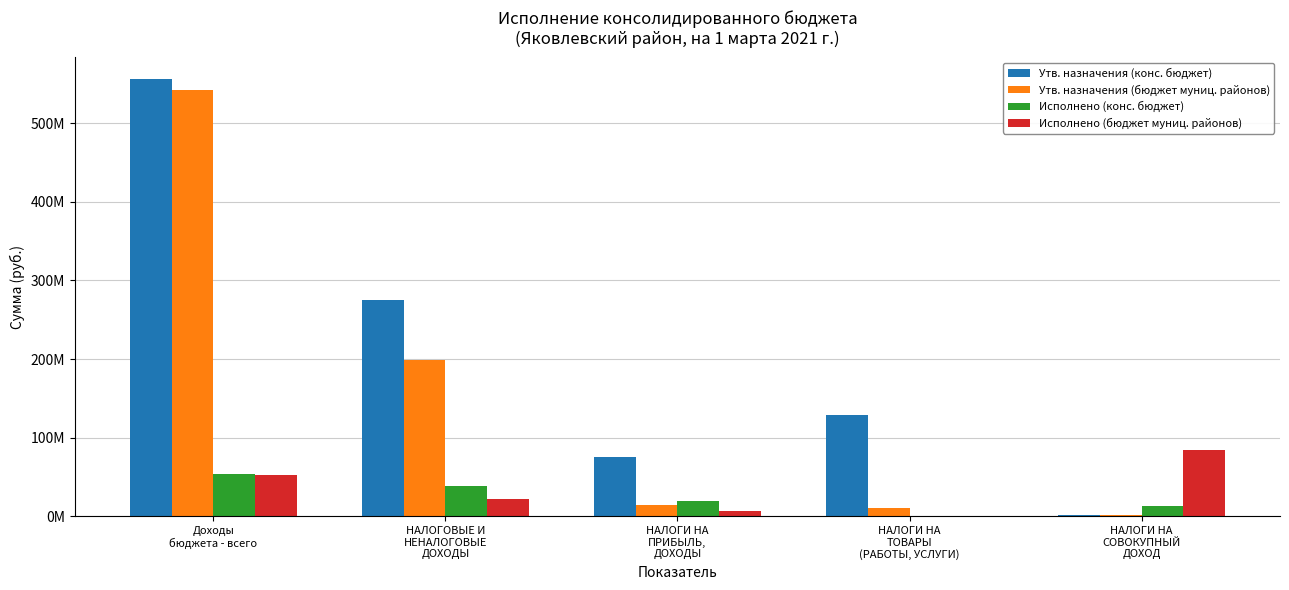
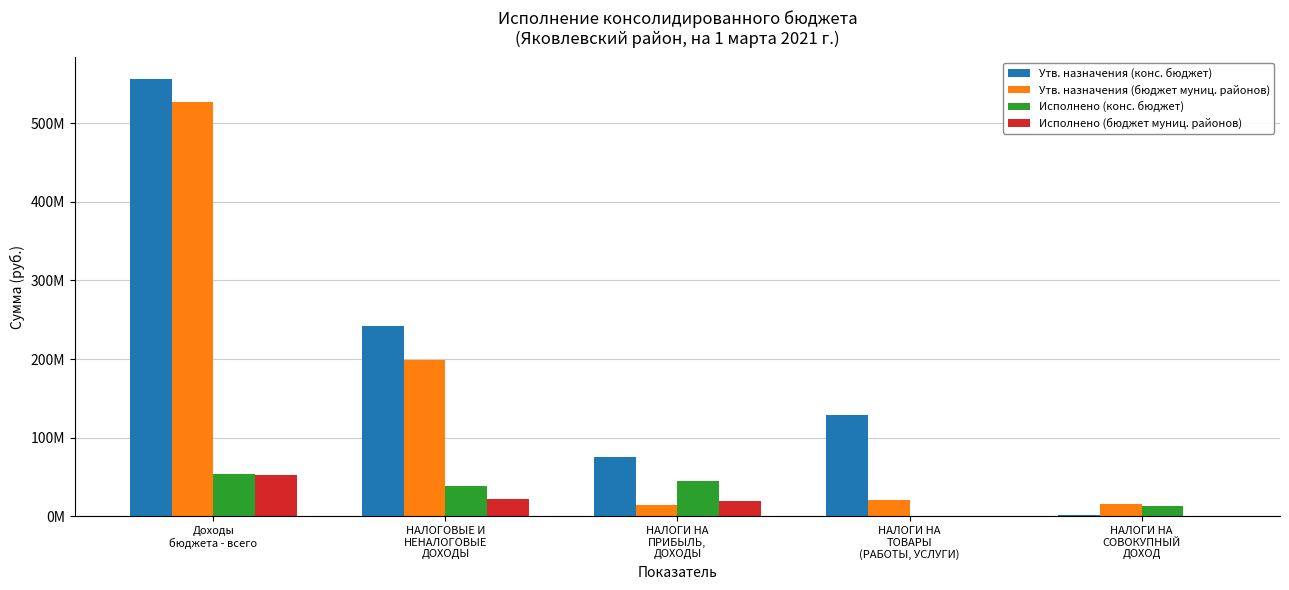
Утв. назначения (бюджет муниц. районов), Доходы бюджета - всего: 540000000 -> 530000000
Утв. назначения (конс. бюджет), НАЛОГОВЫЕ И НЕНАЛОГОВЫЕ ДОХОДЫ: 280000000 -> 240000000
Исполнено (конс. бюджет), НАЛОГИ НА ПРИБЫЛЬ, ДОХОДЫ: 20000000 -> 50000000
Исполнено (бюджет муниц. районов), НАЛОГИ НА ПРИБЫЛЬ, ДОХОДЫ: 10000000 -> 20000000
Утв. назначения (бюджет муниц. районов), НАЛОГИ НА ТОВАРЫ (РАБОТЫ, УСЛУГИ): 10000000 -> 20000000
Утв. назначения (бюджет муниц. районов), НАЛОГИ НА СОВОКУПНЫЙ ДОХОД: 0 -> 20000000
Исполнено (бюджет муниц. районов), НАЛОГИ НА СОВОКУПНЫЙ ДОХОД: 90000000 -> 0
